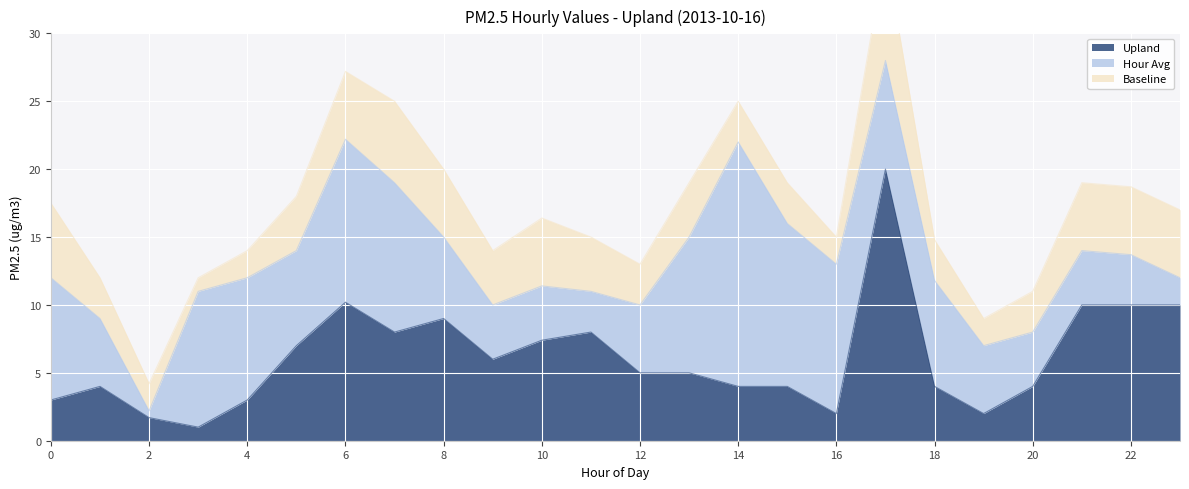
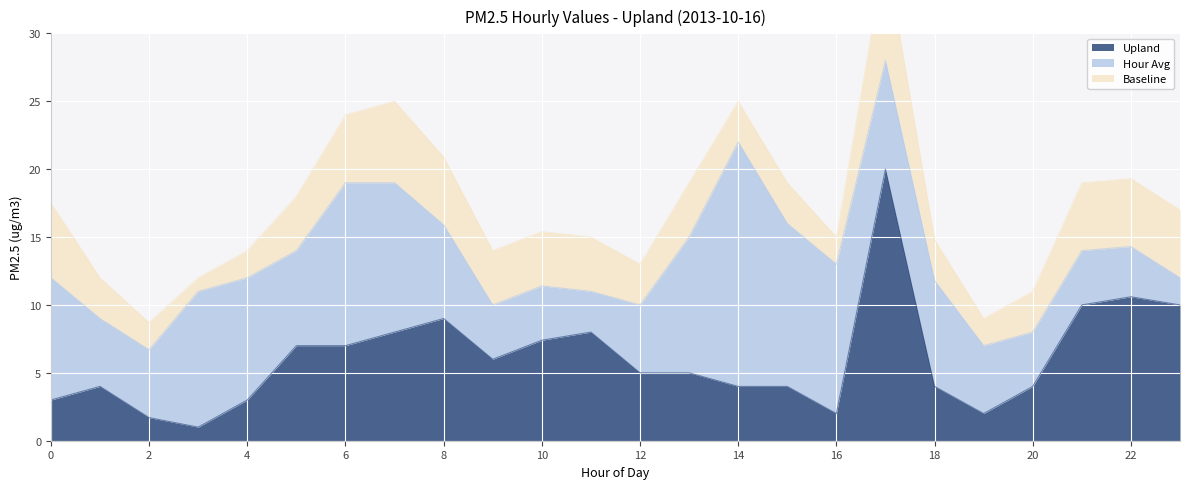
Hour Avg, 2: 0.5 -> 5.0
Upland, 6: 10.2 -> 7.0
Hour Avg, 8: 6.0 -> 6.9
Baseline, 10: 5 -> 4
Upland, 22: 10.0 -> 10.6
